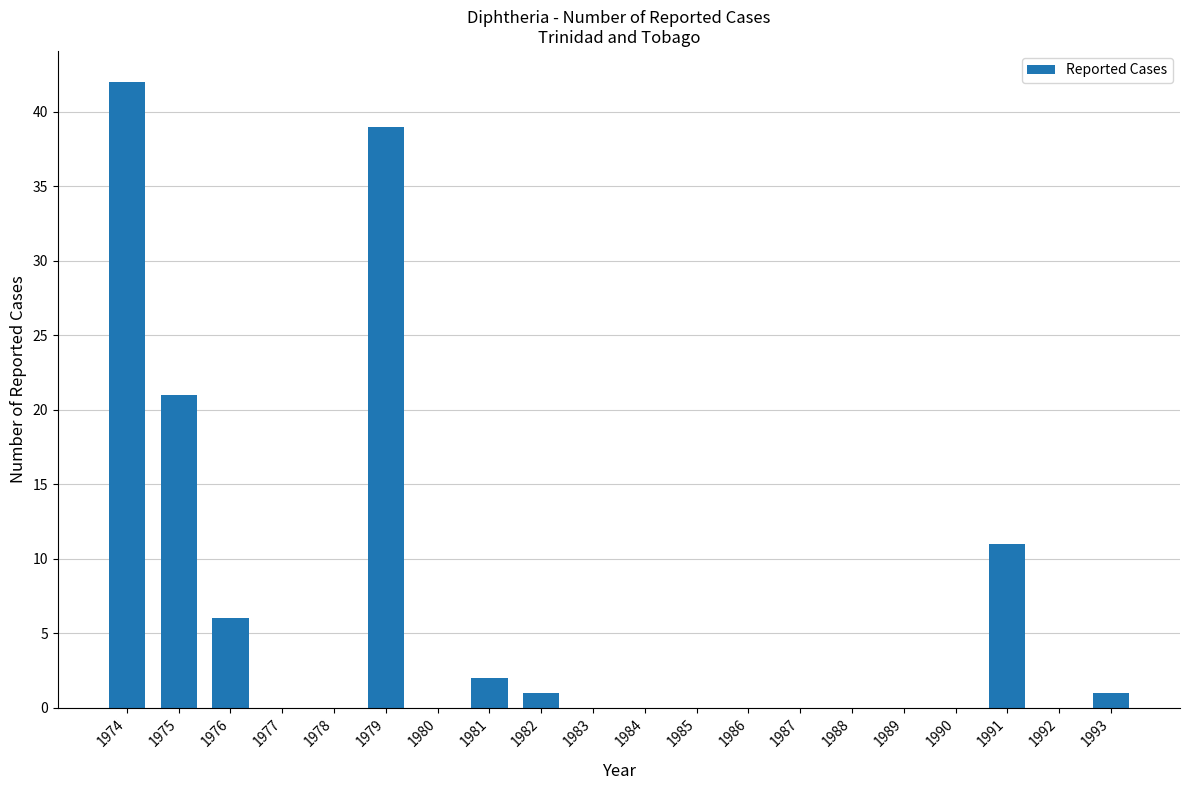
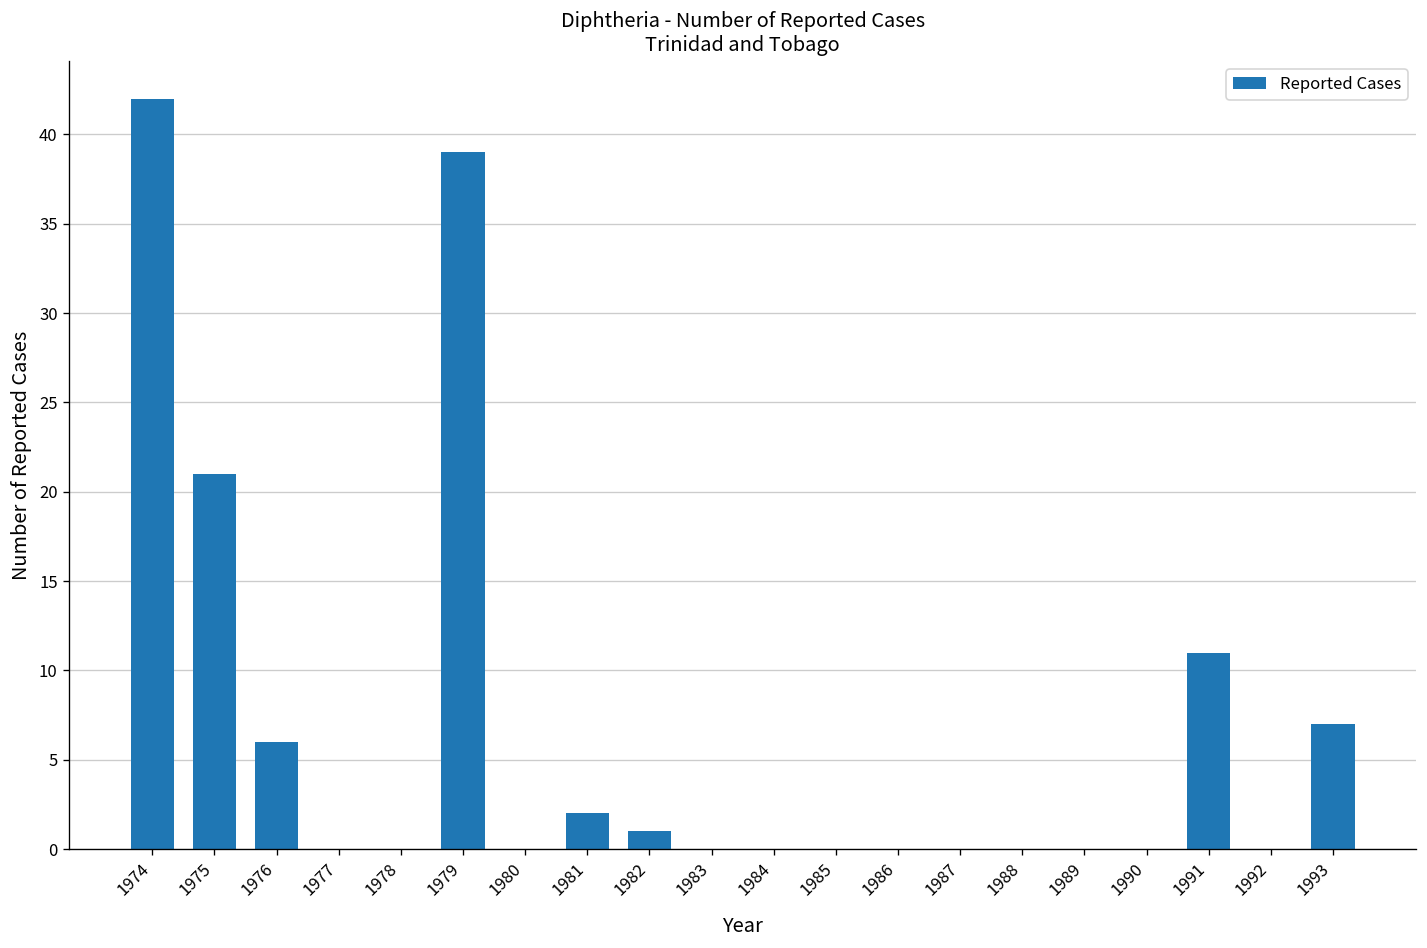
1993: 1 -> 7
